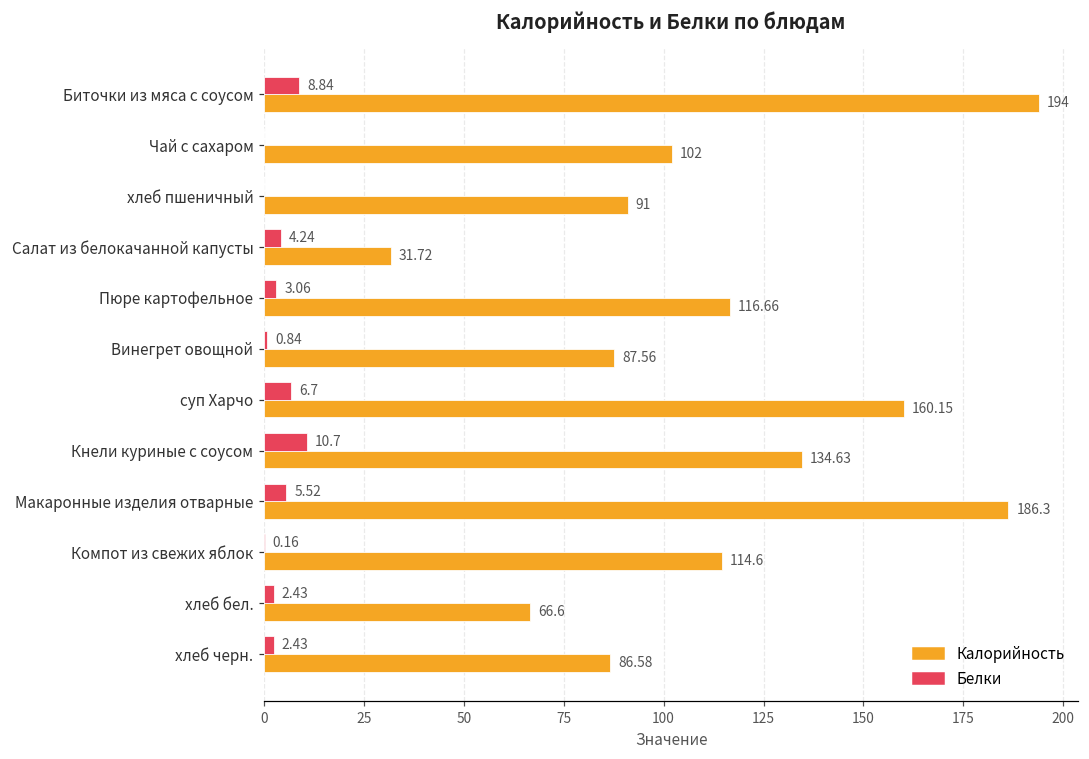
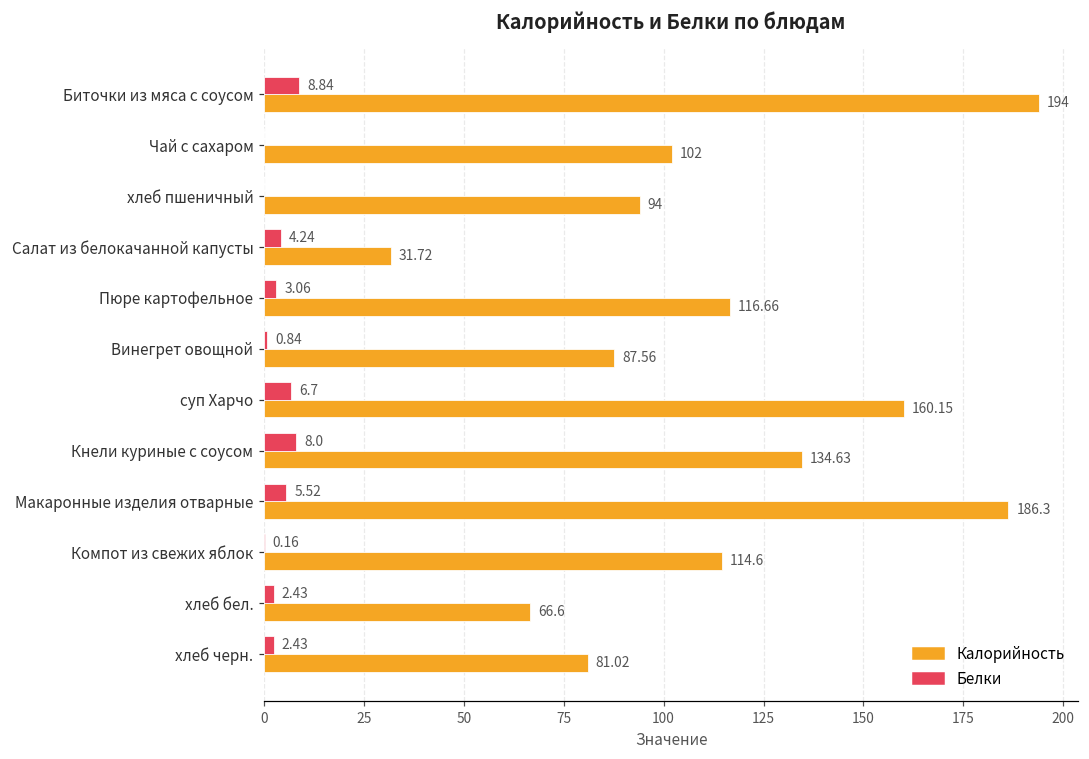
Калорийность, хлеб пшеничный: 91 -> 94
Белки, Кнели куриные с соусом: 10.7 -> 8.0
Калорийность, хлеб черн.: 86.58 -> 81.02
